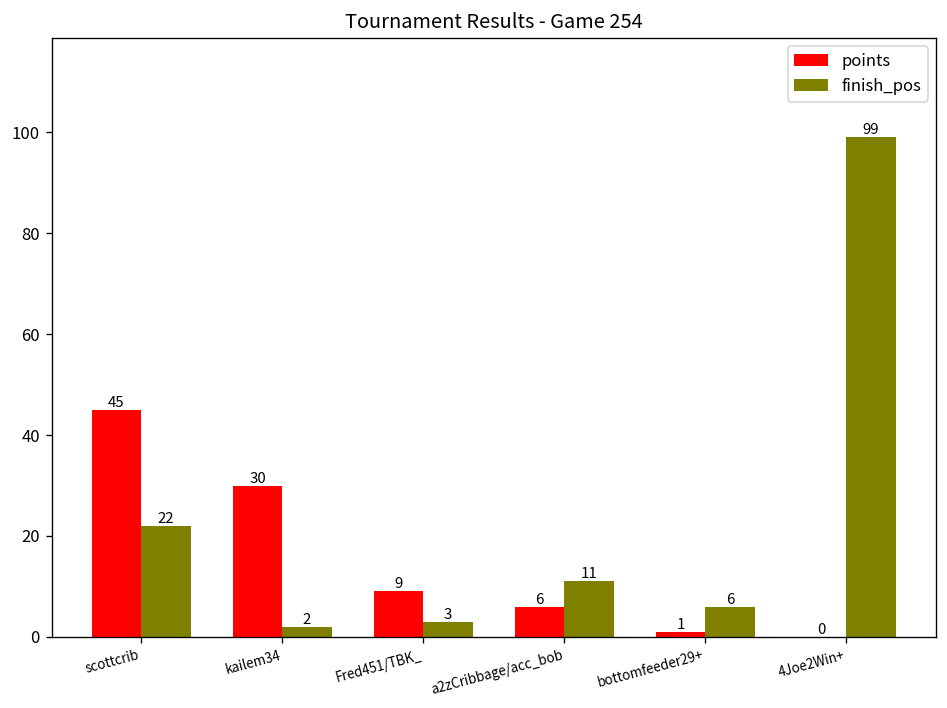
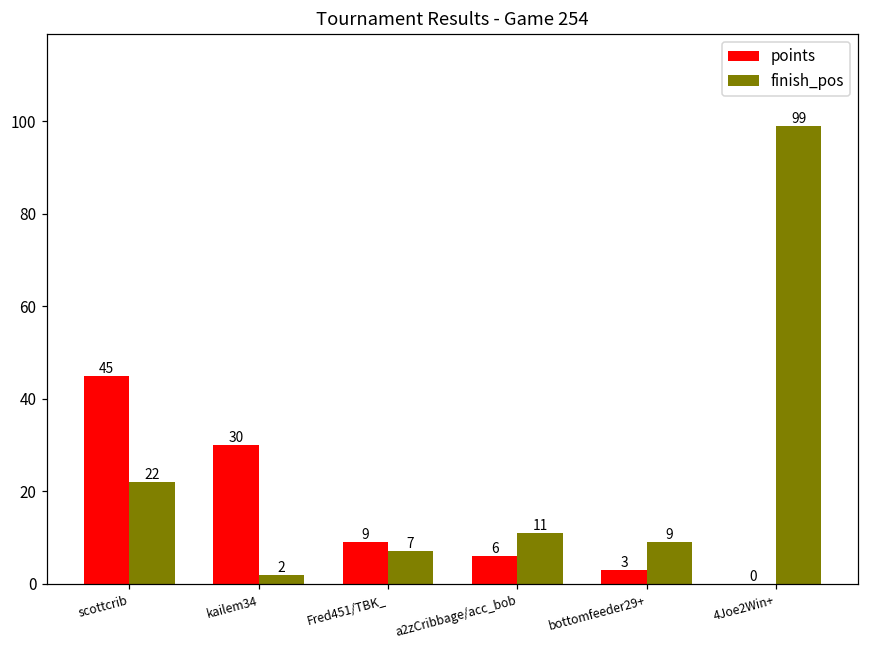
finish_pos, Fred451/TBK_: 3 -> 7
points, bottomfeeder29+: 1 -> 3
finish_pos, bottomfeeder29+: 6 -> 9
